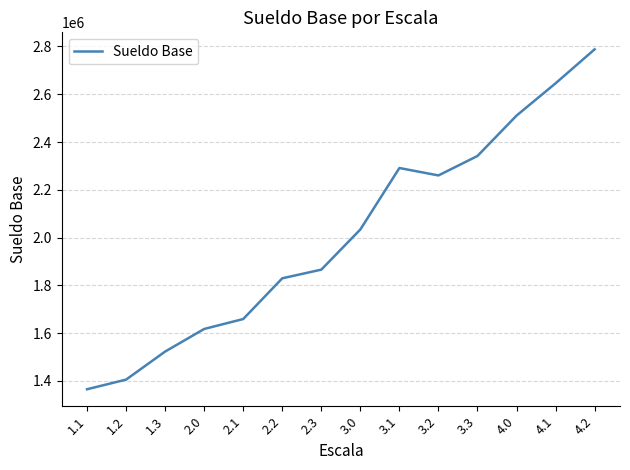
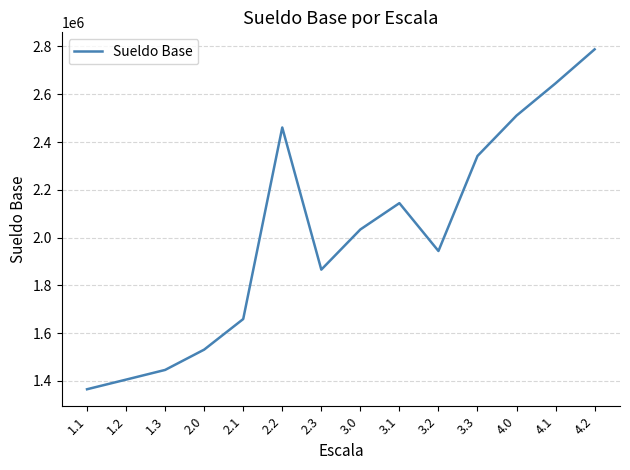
1.3: 1520000 -> 1450000
2.0: 1620000 -> 1530000
2.2: 1830000 -> 2460000
3.1: 2290000 -> 2140000
3.2: 2260000 -> 1940000
